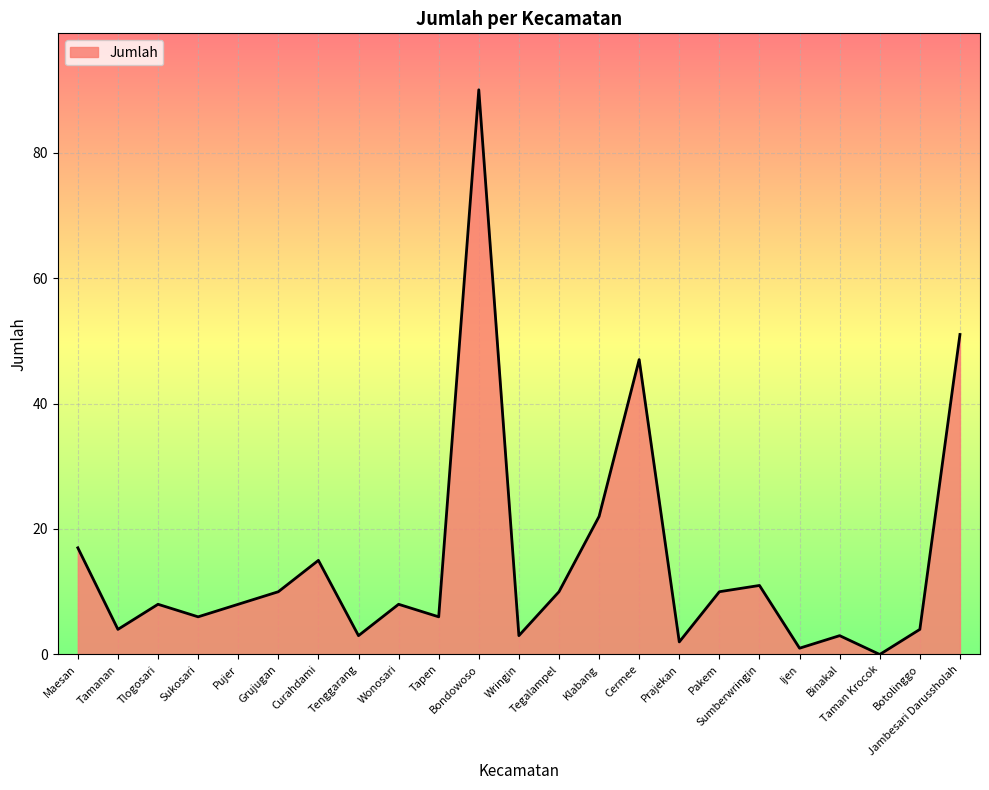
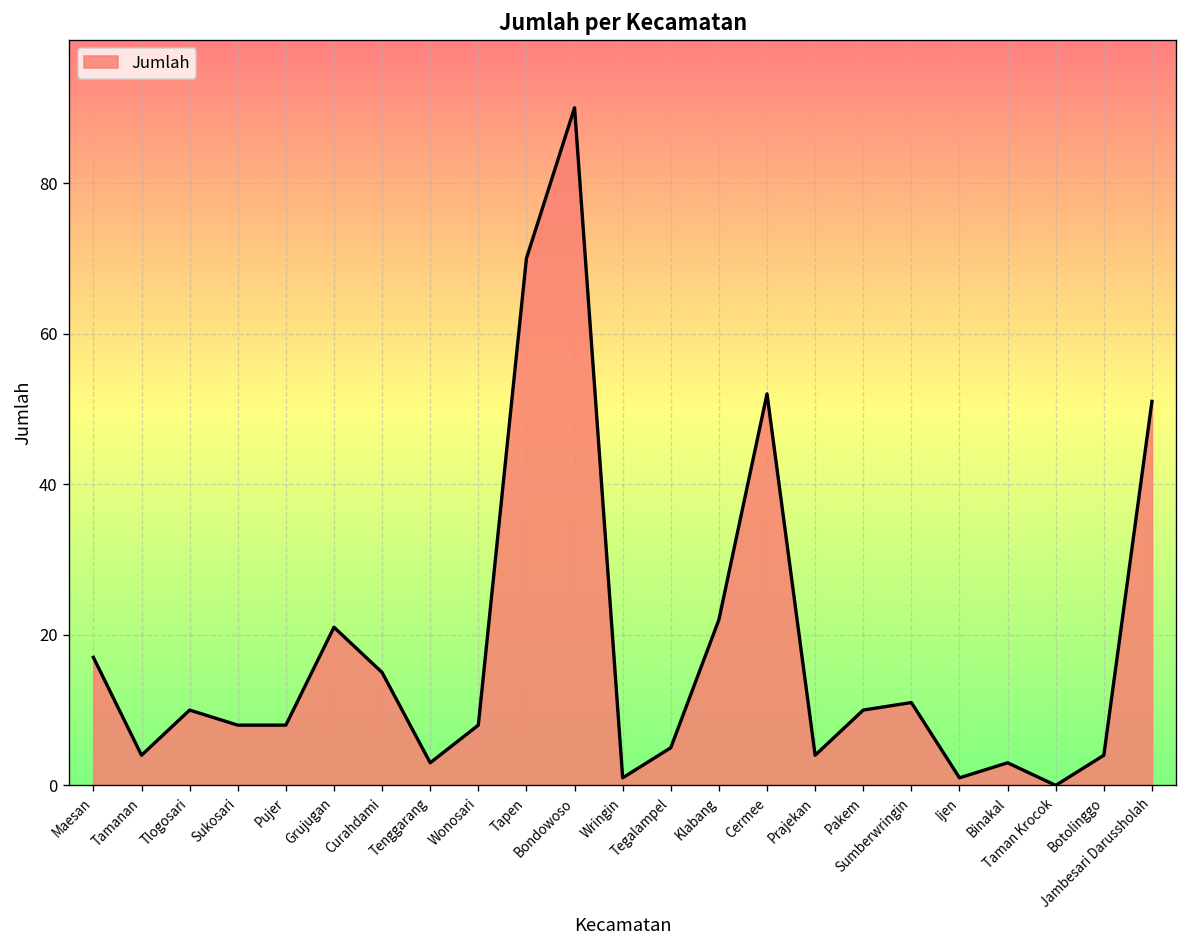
Tlogosari: 8 -> 10
Sukosari: 6 -> 8
Grujugan: 10 -> 21
Tapen: 6 -> 70
Wringin: 3 -> 1
Tegalampel: 10 -> 5
Cermee: 47 -> 52
Prajekan: 2 -> 4
